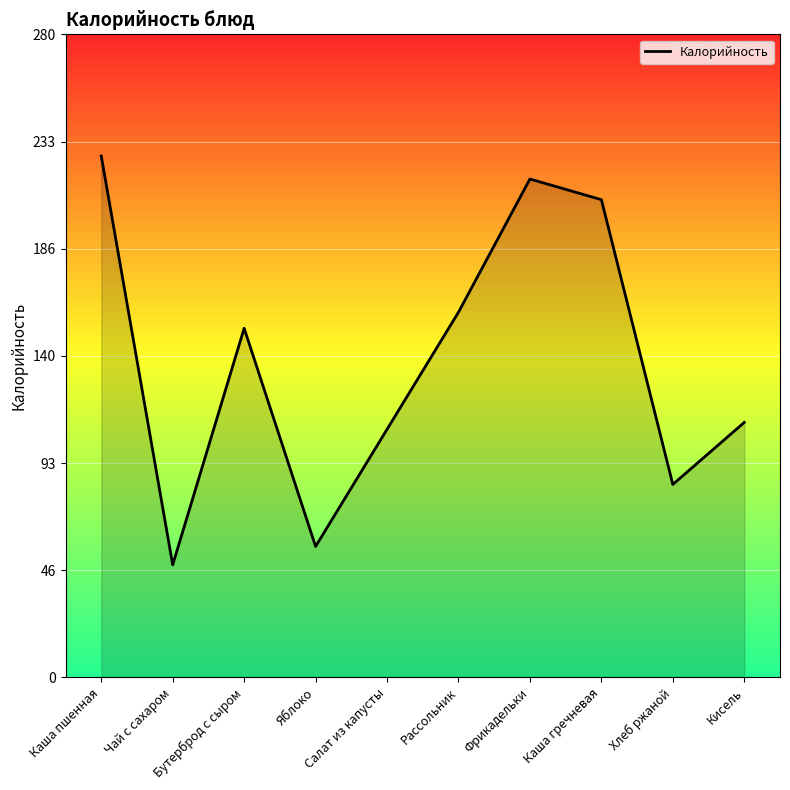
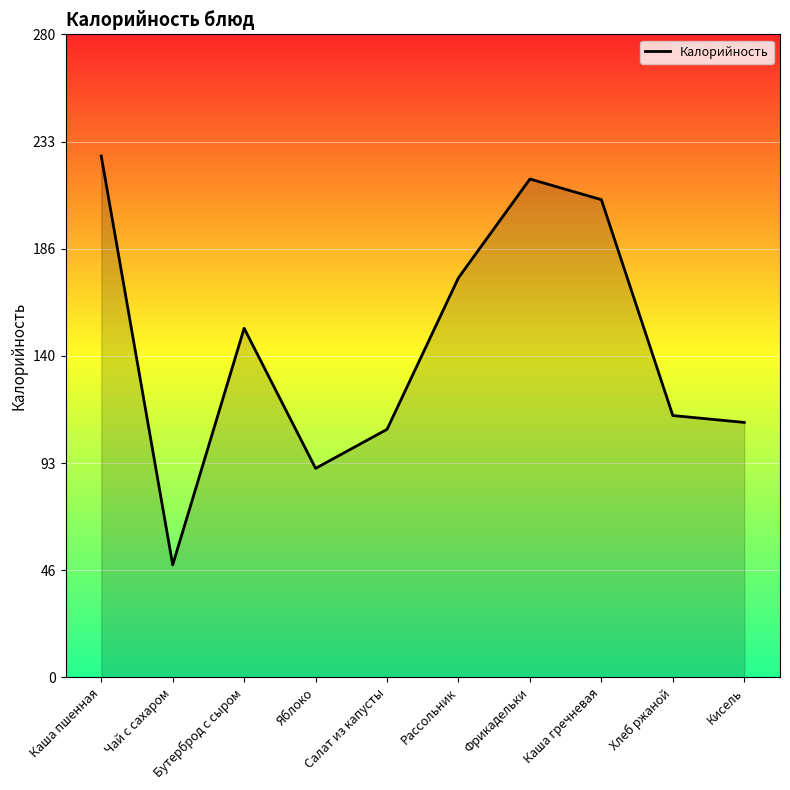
Яблоко: 57 -> 91
Рассольник: 159 -> 174
Хлеб ржаной: 84 -> 114
